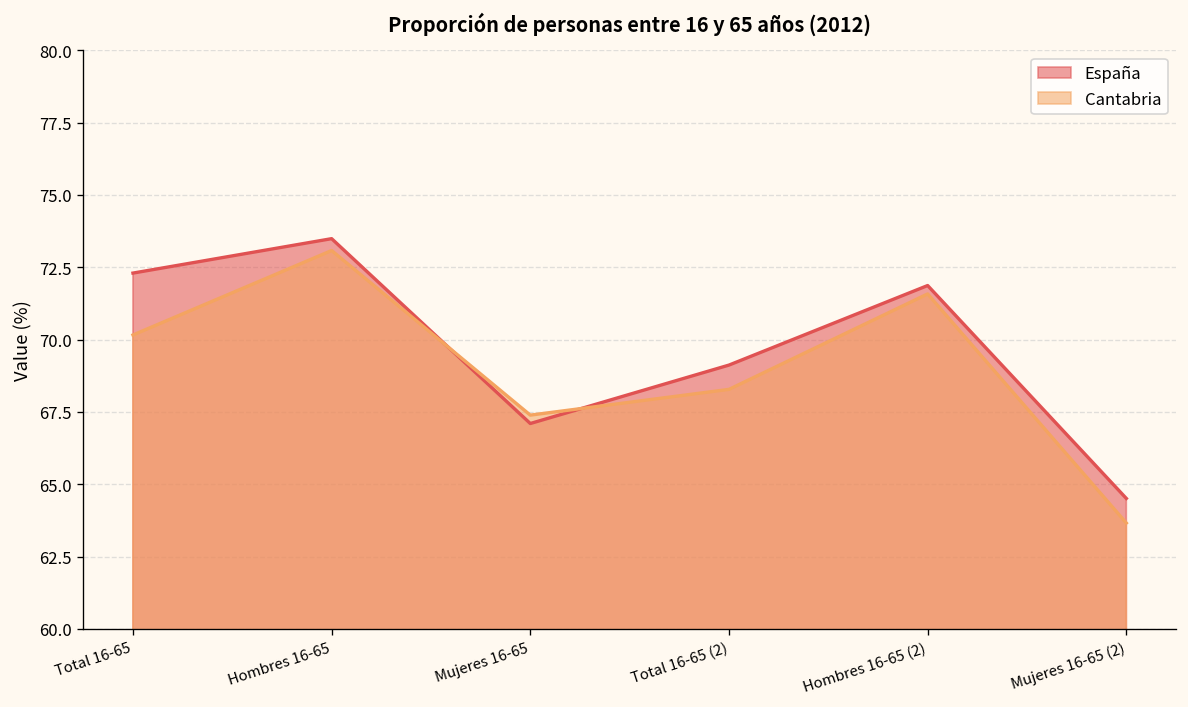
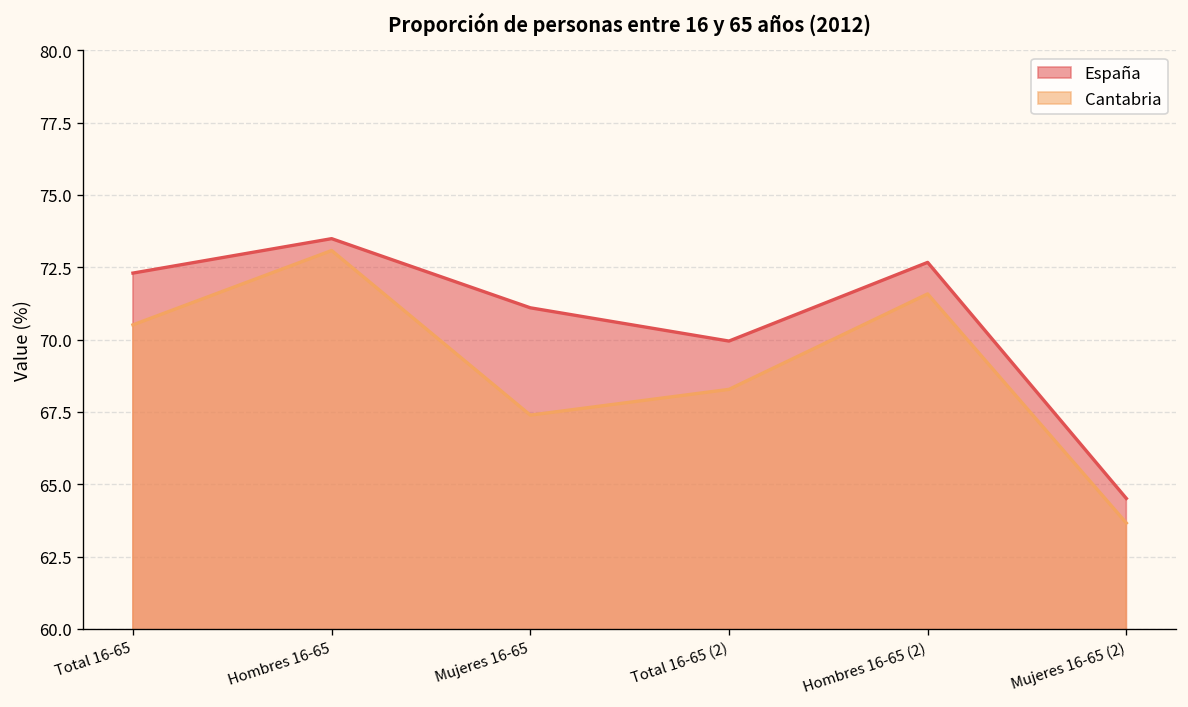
Cantabria, Total 16-65: 70.2 -> 70.5
España, Mujeres 16-65: 67.1 -> 71.1
España, Total 16-65 (2): 69.1 -> 70.0
España, Hombres 16-65 (2): 71.9 -> 72.7
